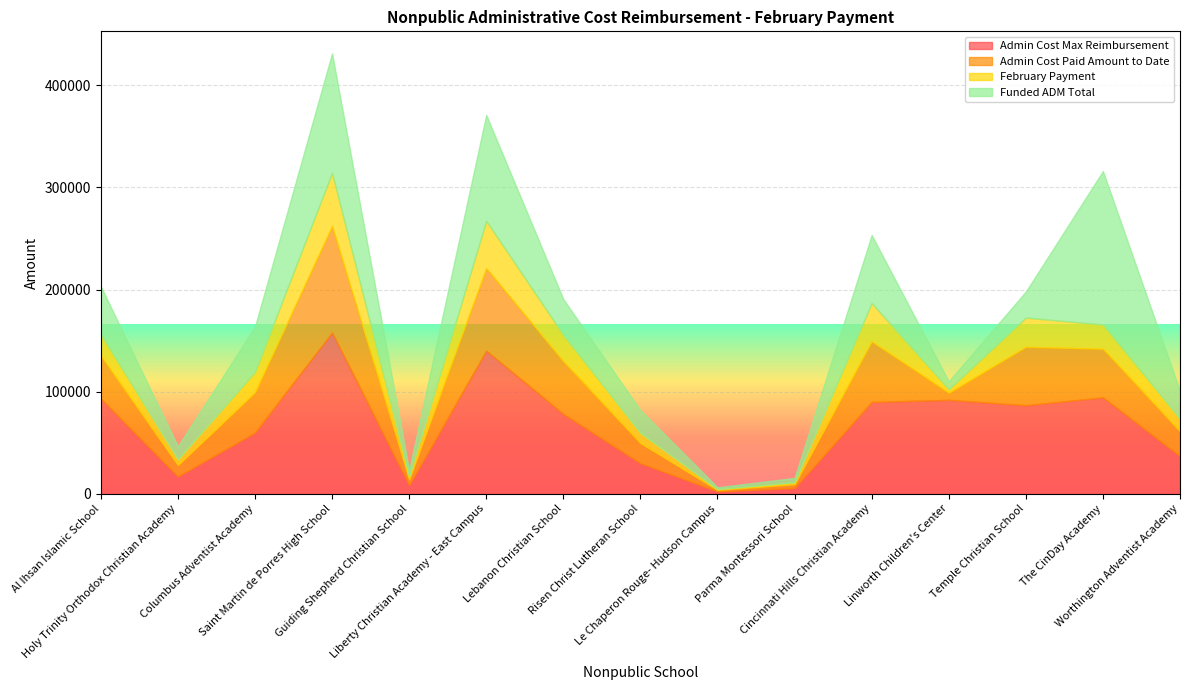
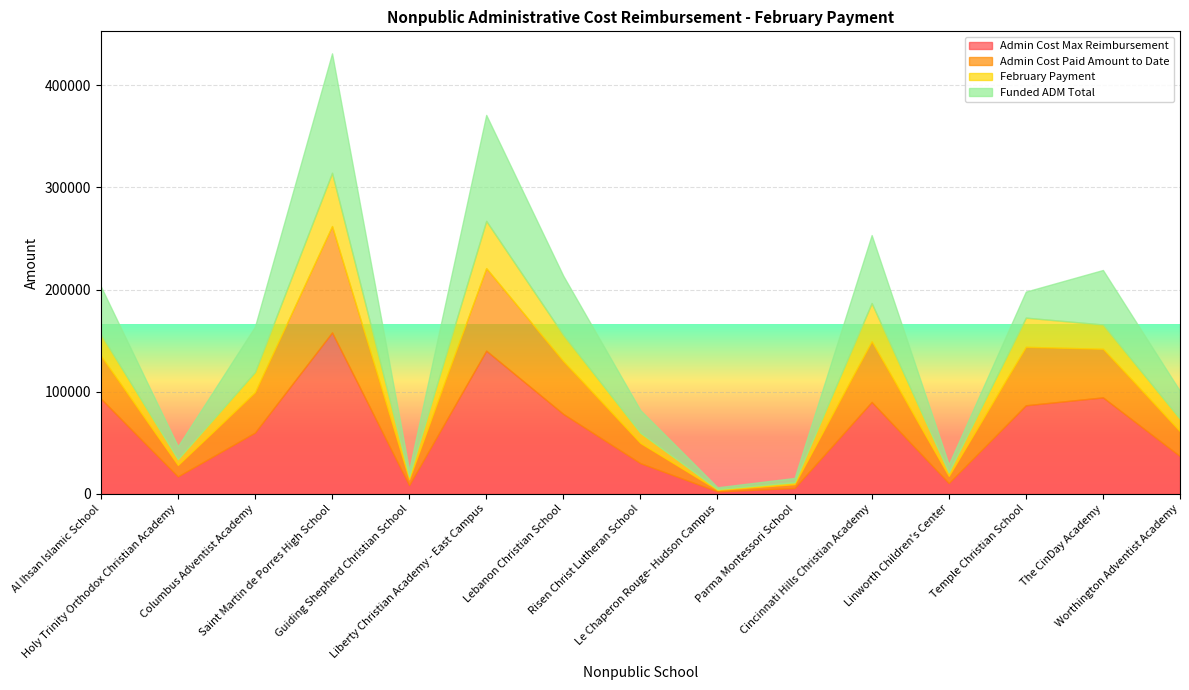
Funded ADM Total, Lebanon Christian School: 35000 -> 58000
Admin Cost Max Reimbursement, Linworth Children's Center: 92000 -> 11000
Funded ADM Total, The CinDay Academy: 150000 -> 53000
